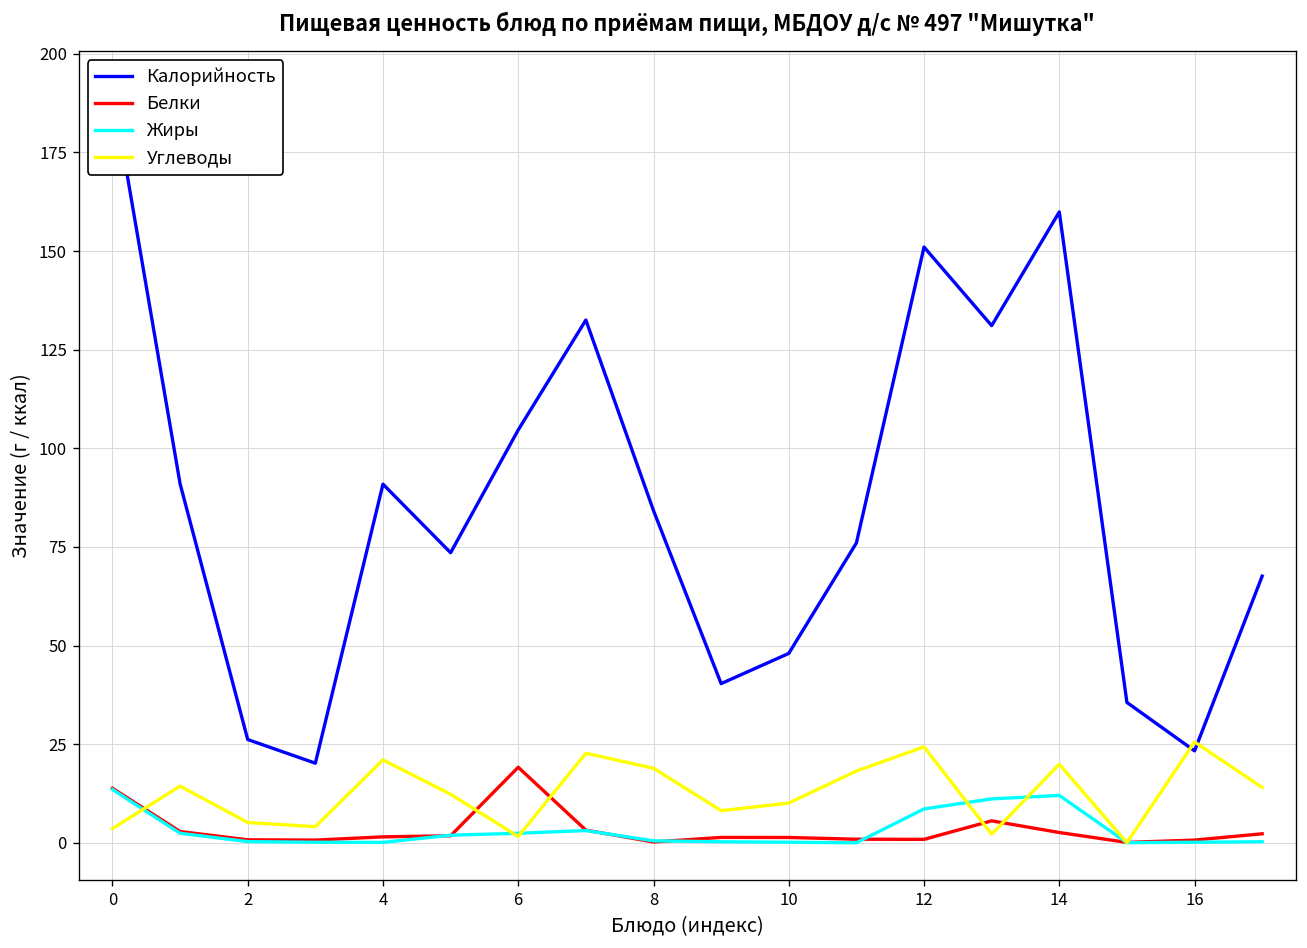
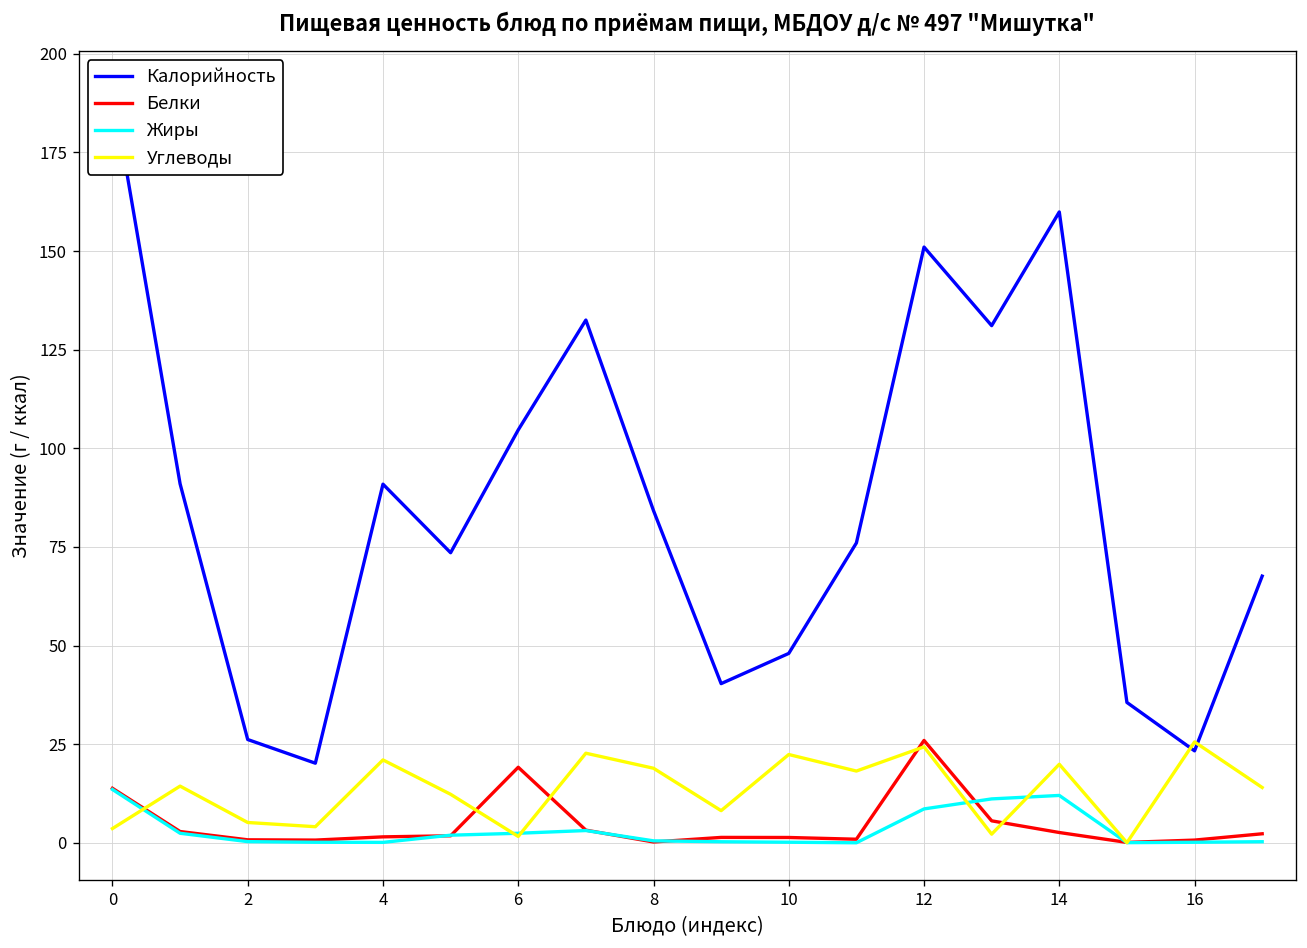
Углеводы, 10: 10 -> 22
Белки, 12: 1 -> 26
